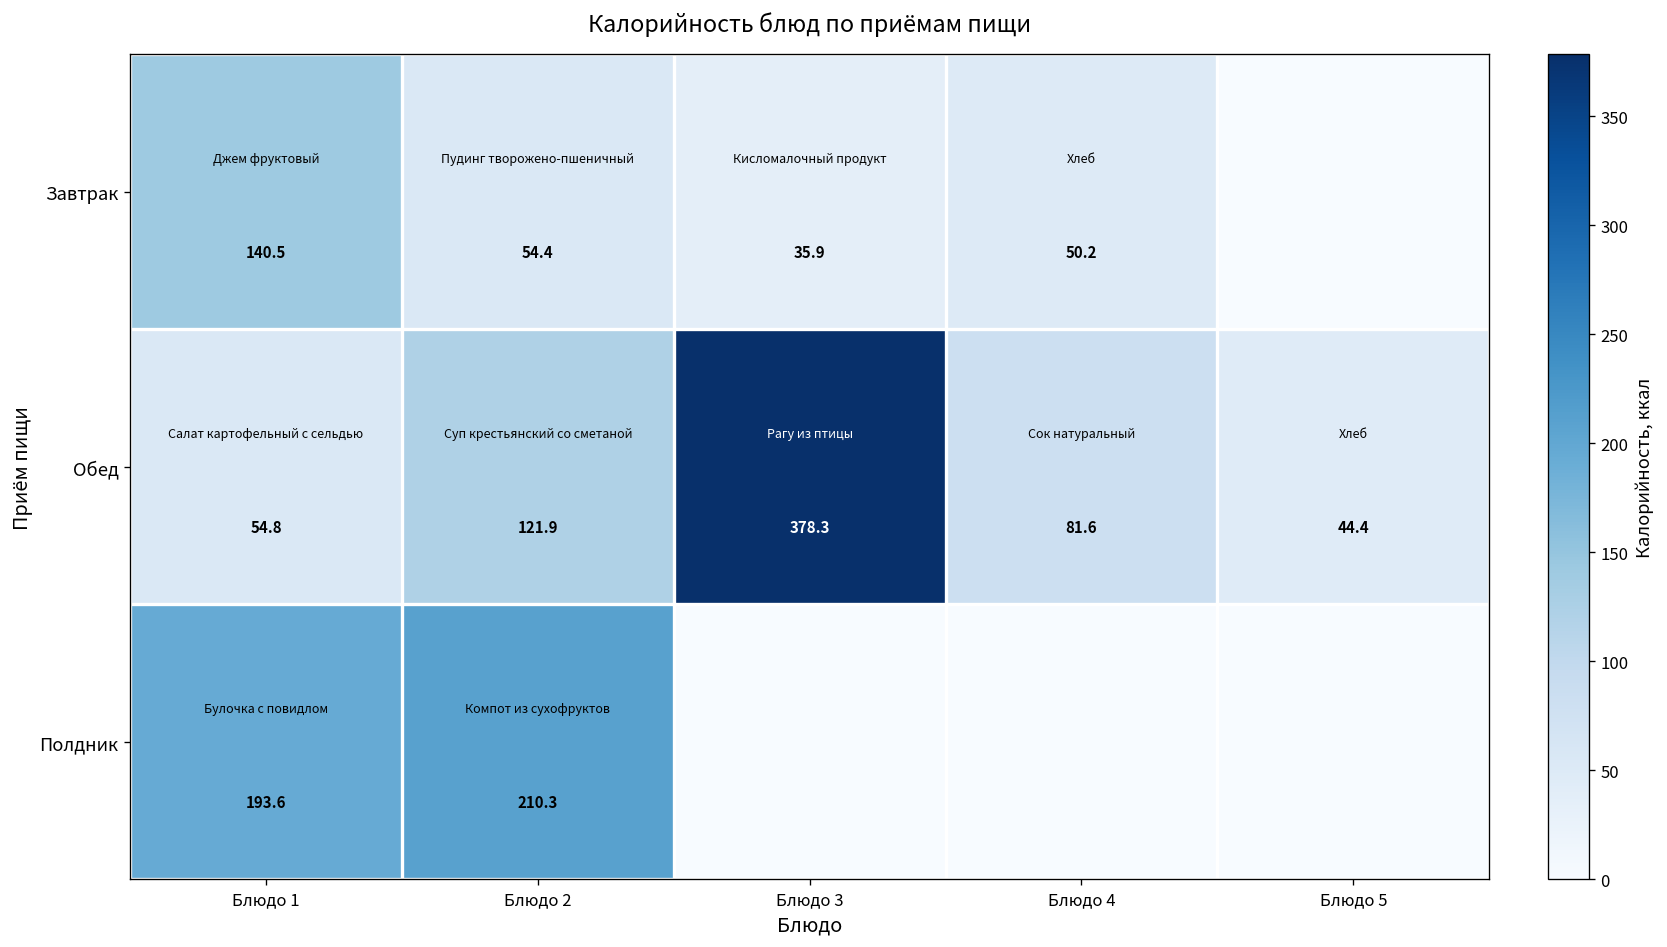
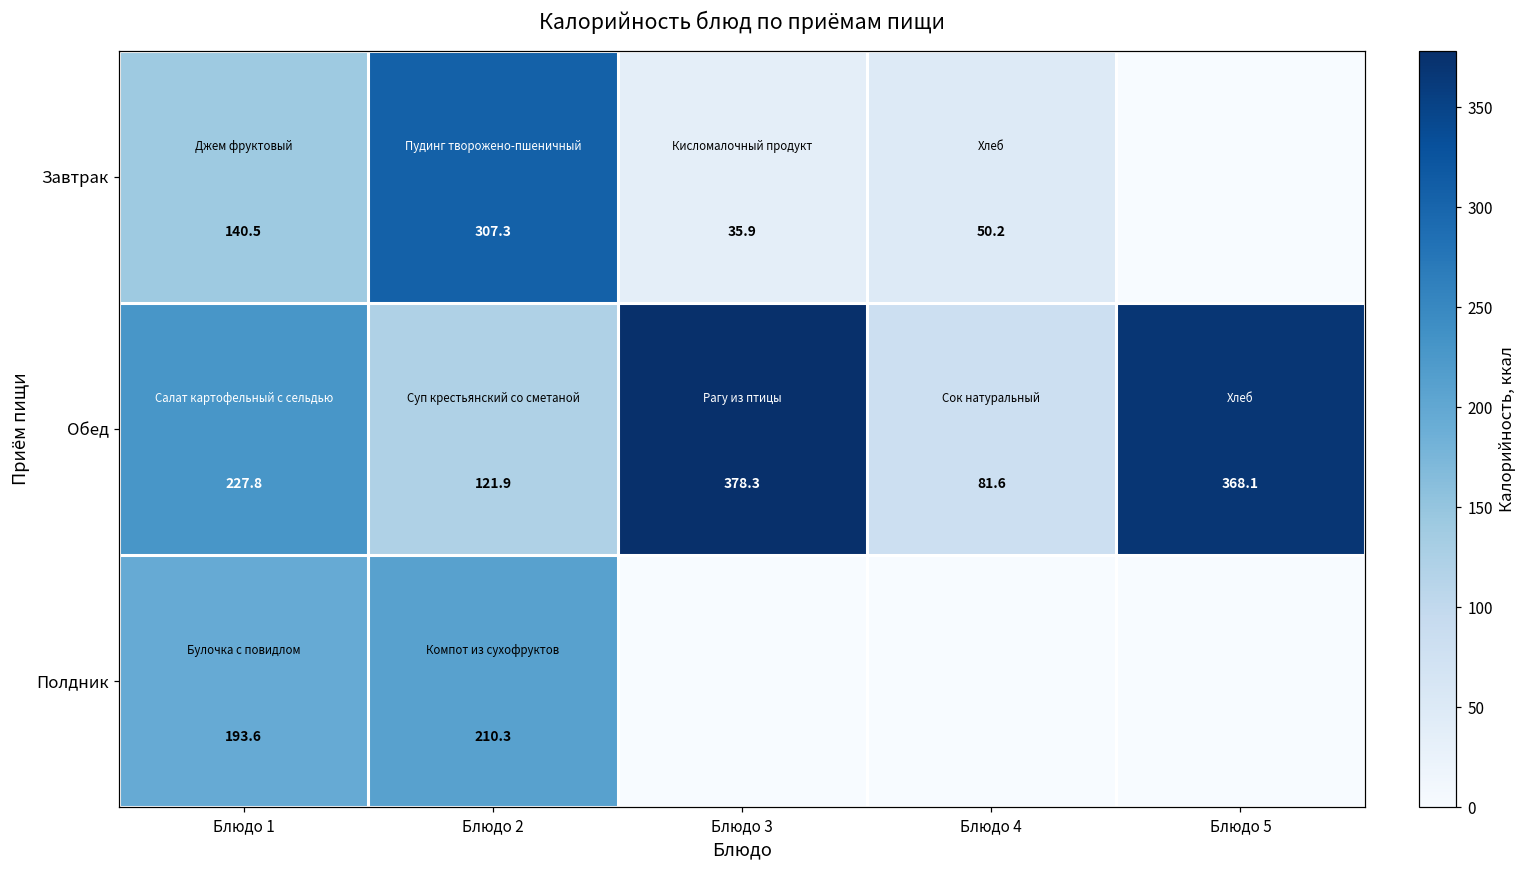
Завтрак, Блюдо 2: 54.4 -> 307.3
Обед, Блюдо 1: 54.8 -> 227.8
Обед, Блюдо 5: 44.4 -> 368.1
